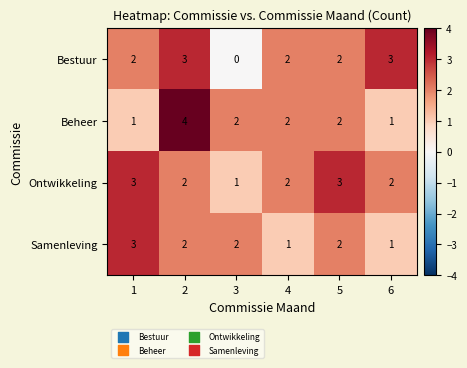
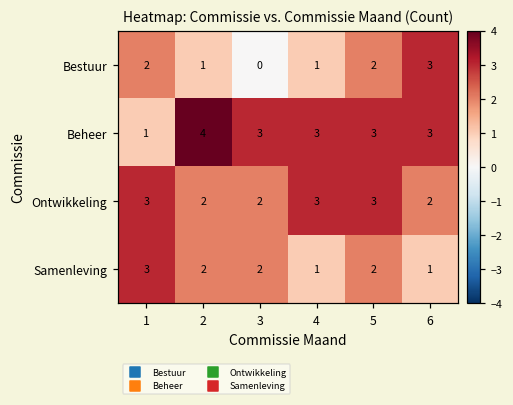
Bestuur, 2: 3 -> 1
Bestuur, 4: 2 -> 1
Beheer, 3: 2 -> 3
Beheer, 4: 2 -> 3
Beheer, 5: 2 -> 3
Beheer, 6: 1 -> 3
Ontwikkeling, 3: 1 -> 2
Ontwikkeling, 4: 2 -> 3
